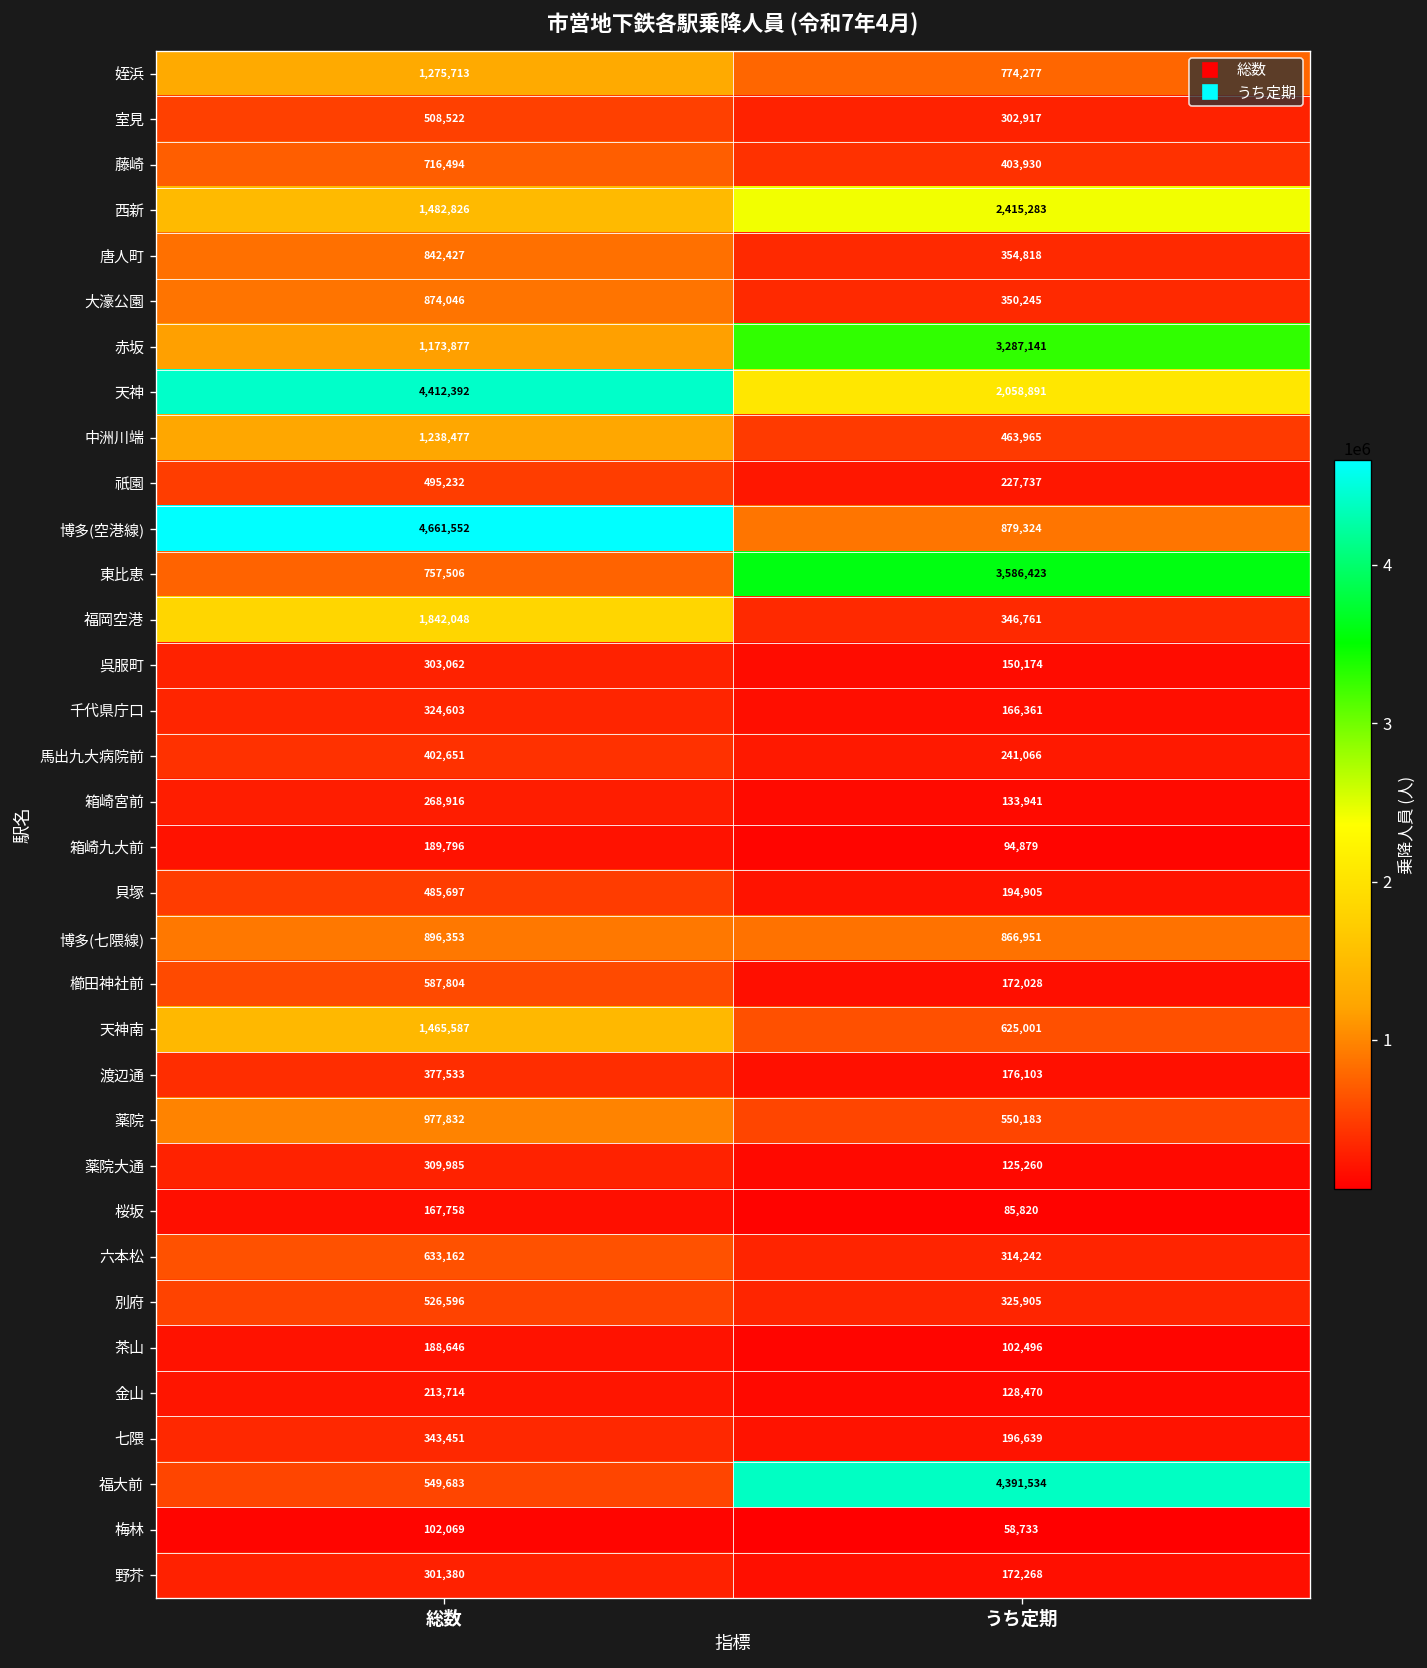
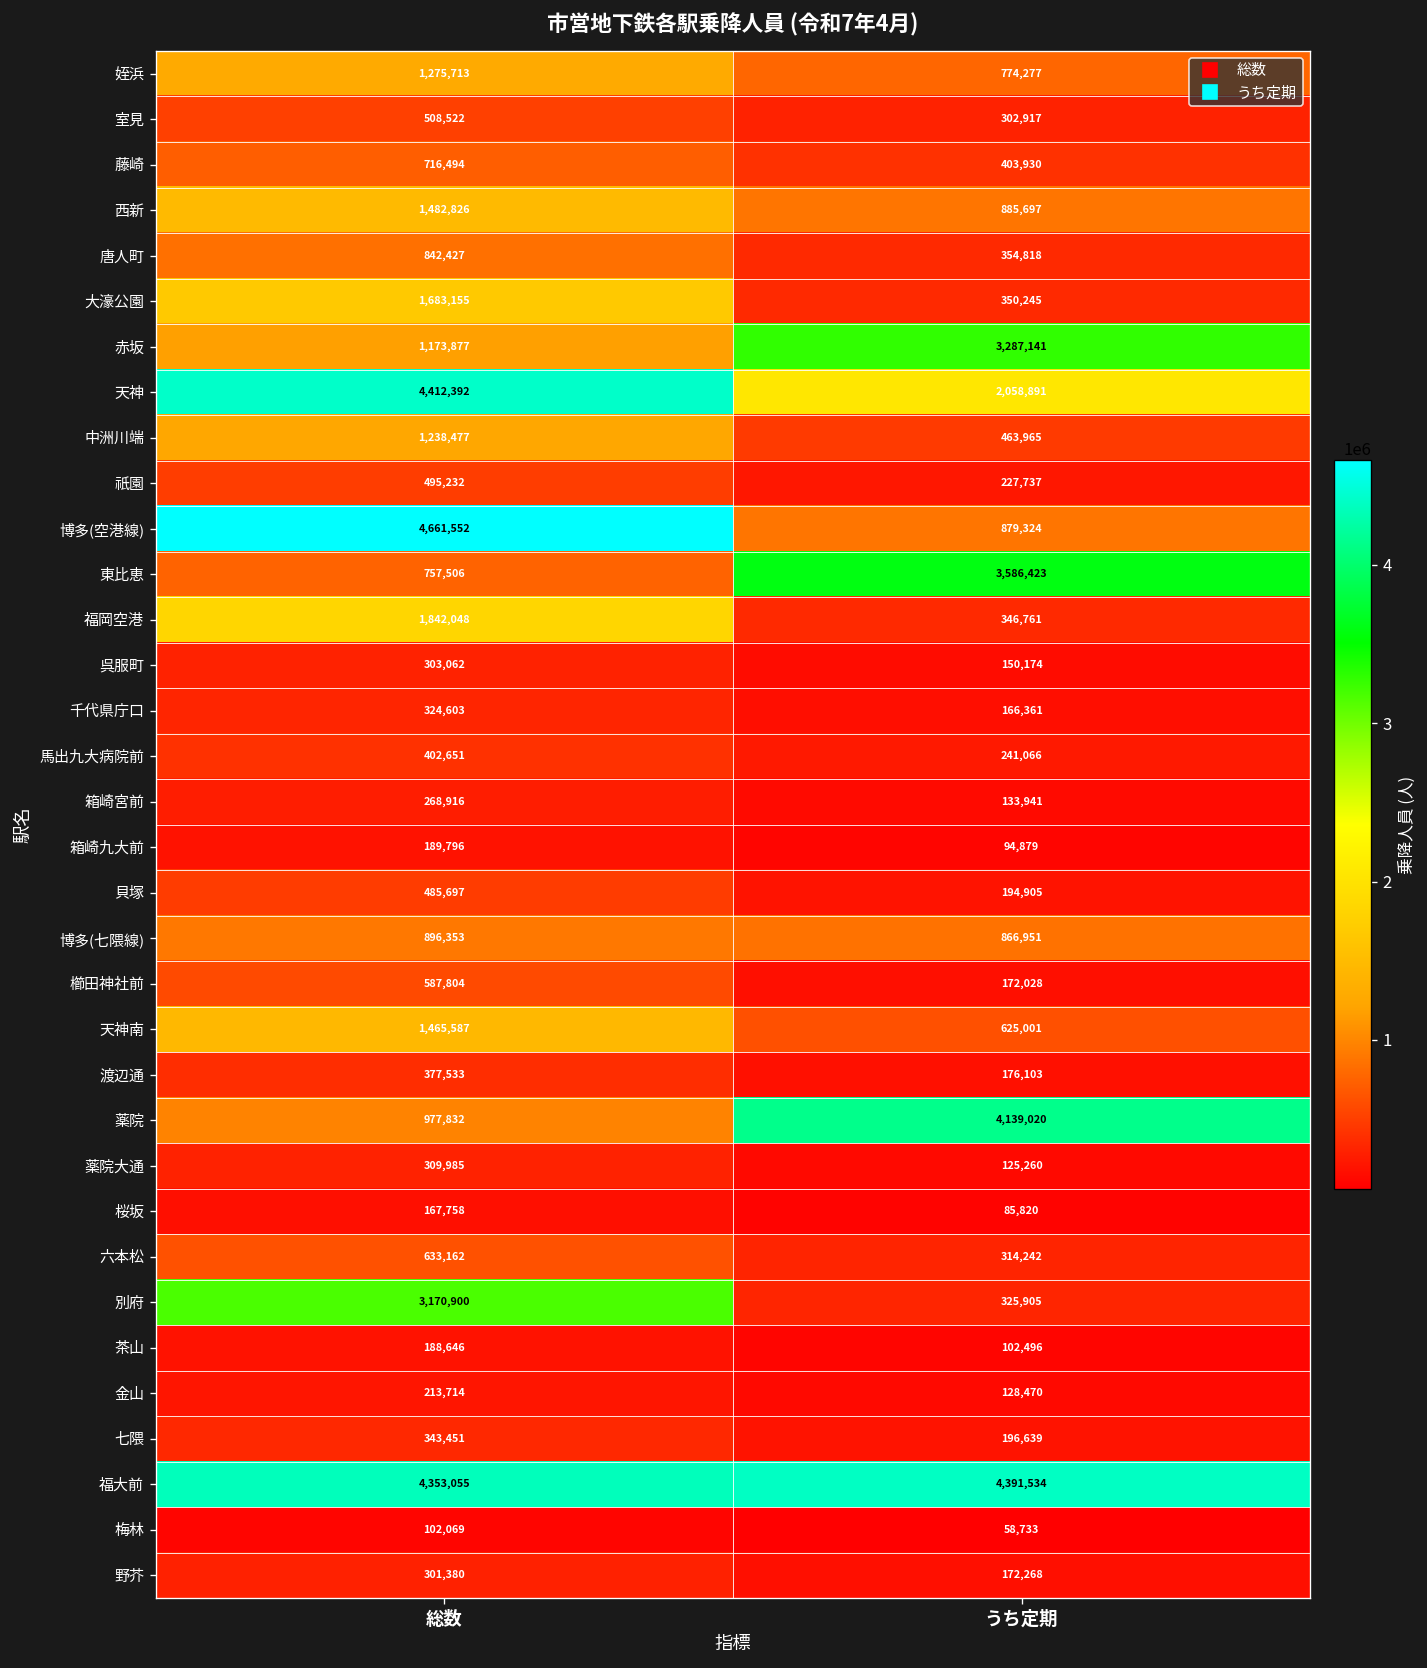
西新, うち定期: 2,415,283 -> 885,697
大濠公園, 総数: 874,046 -> 1,683,155
薬院, うち定期: 550,183 -> 4,139,020
別府, 総数: 526,596 -> 3,170,900
福大前, 総数: 549,683 -> 4,353,055
